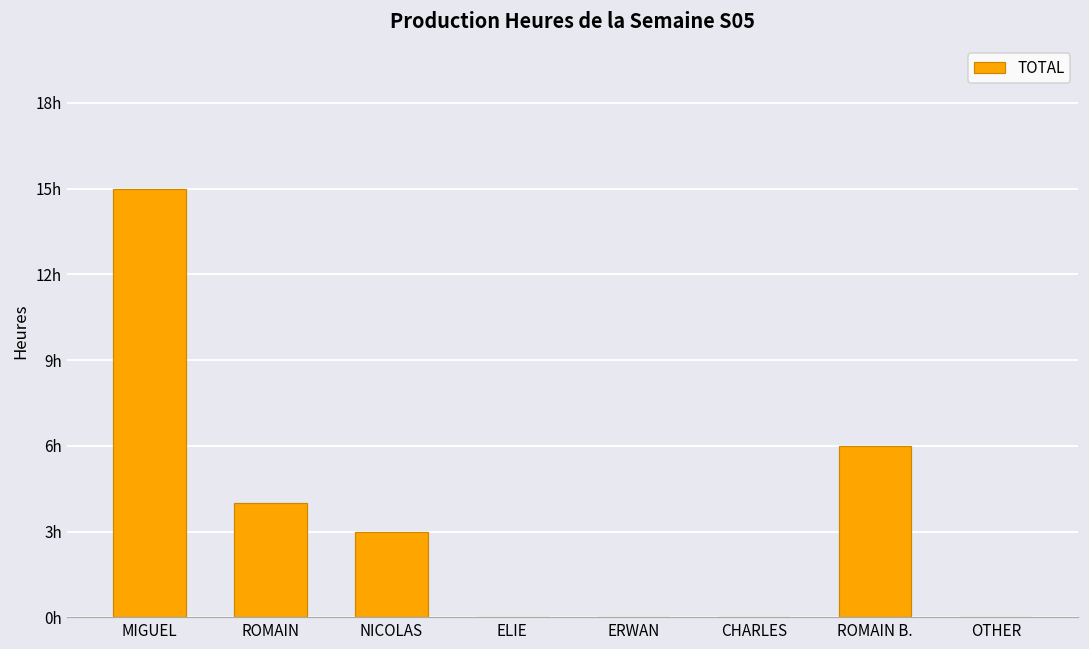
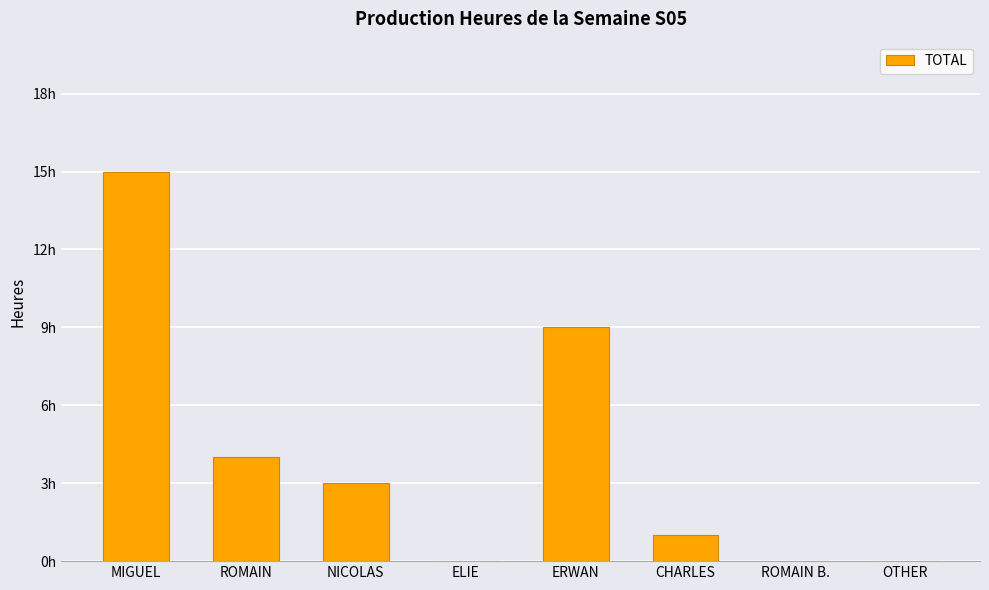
ERWAN: 0h -> 9h
CHARLES: 0h -> 1h
ROMAIN B.: 6h -> 0h
